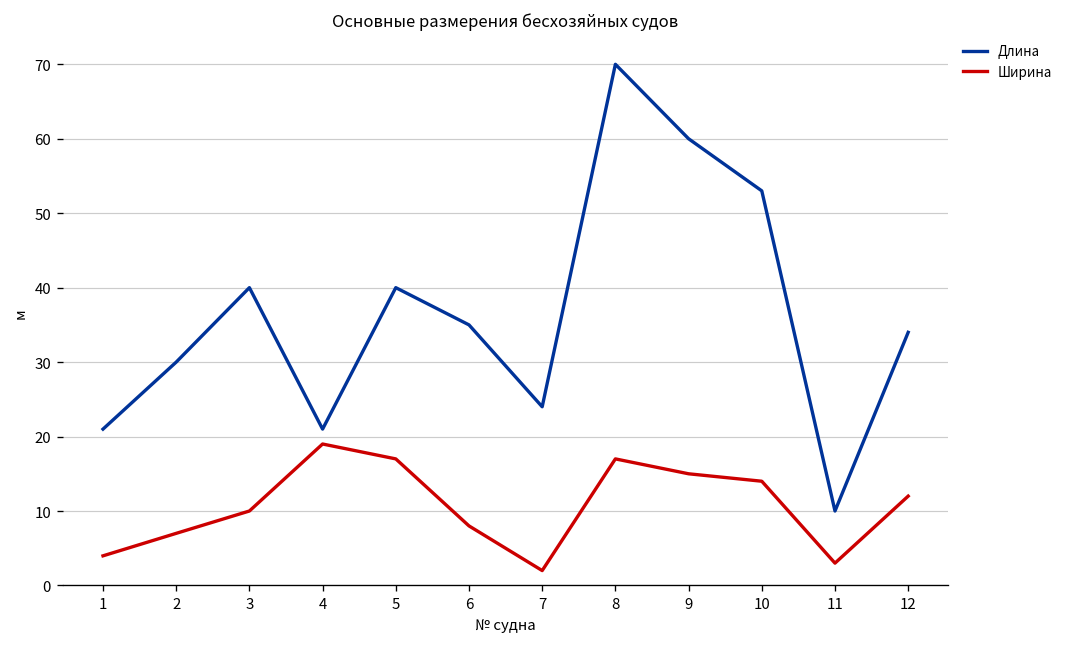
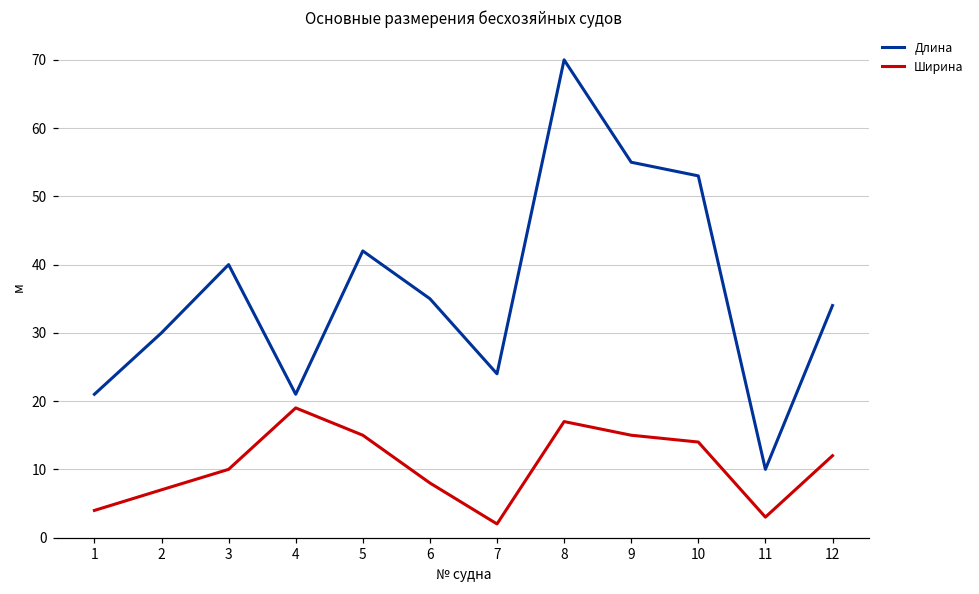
Длина, 5: 40 -> 42
Ширина, 5: 17 -> 15
Длина, 9: 60 -> 55
